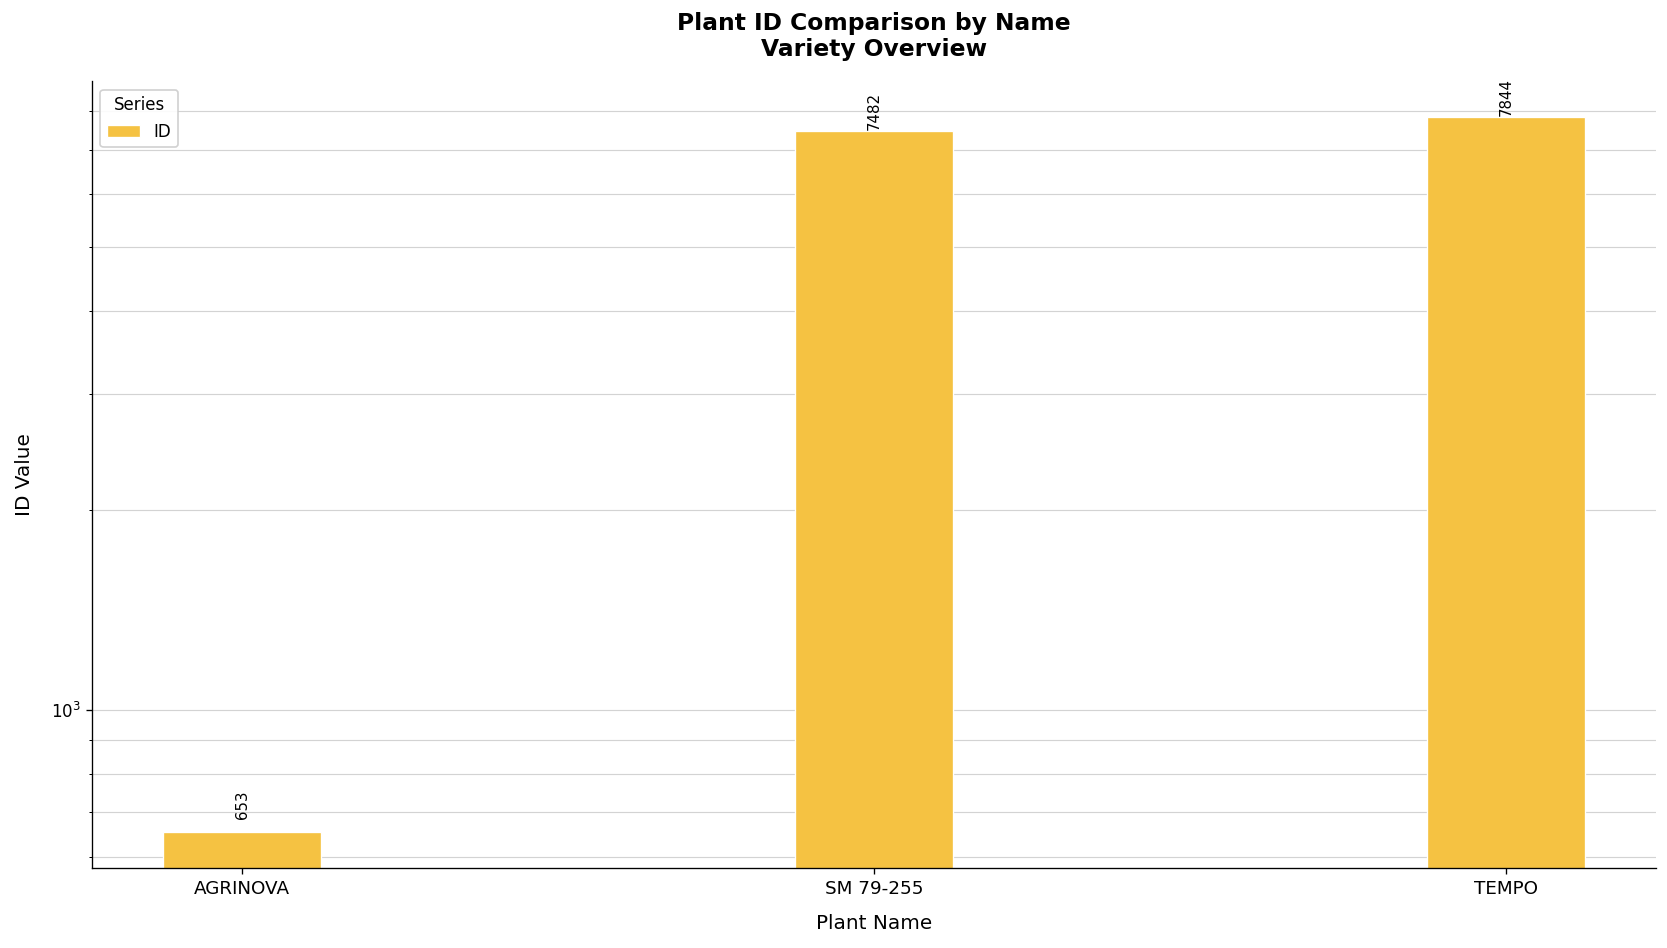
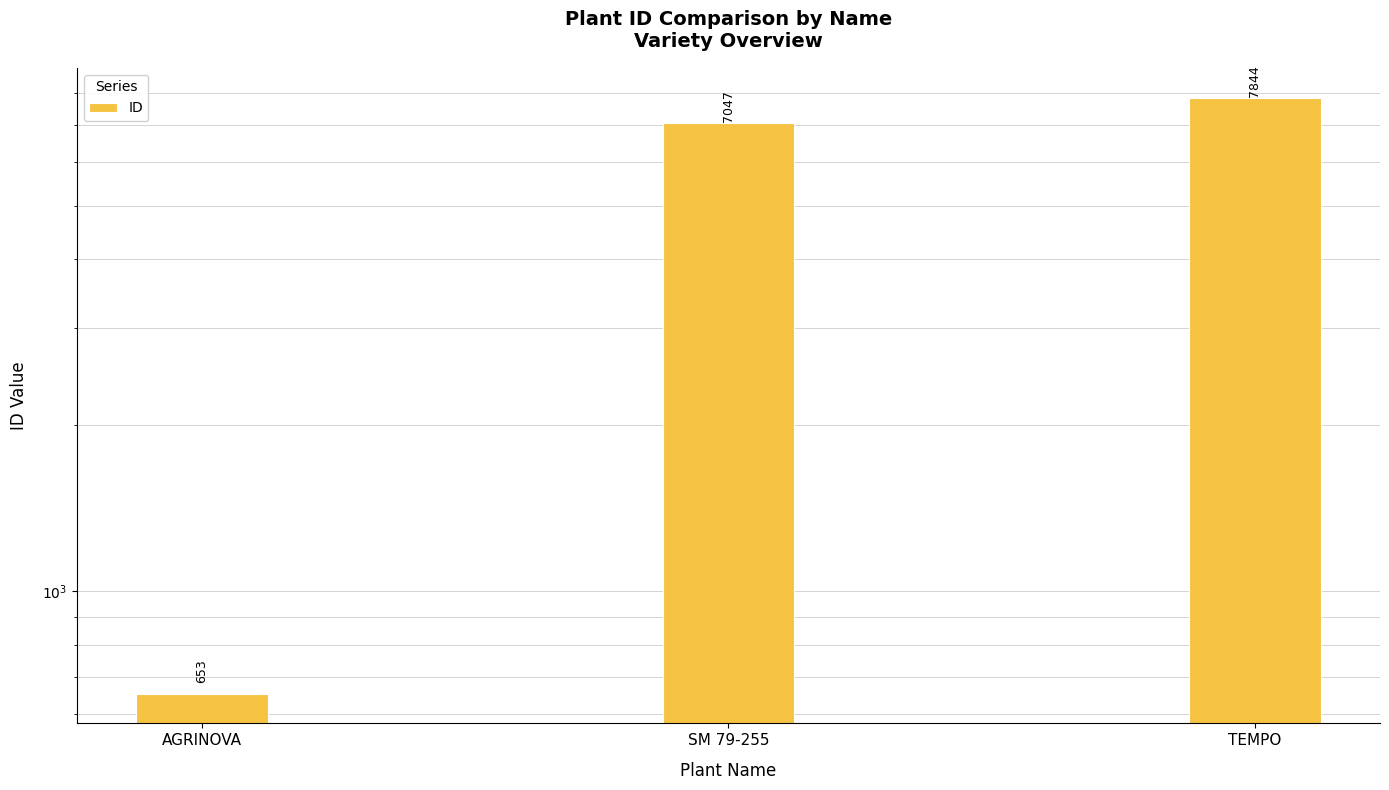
SM 79-255: 7482 -> 7047
